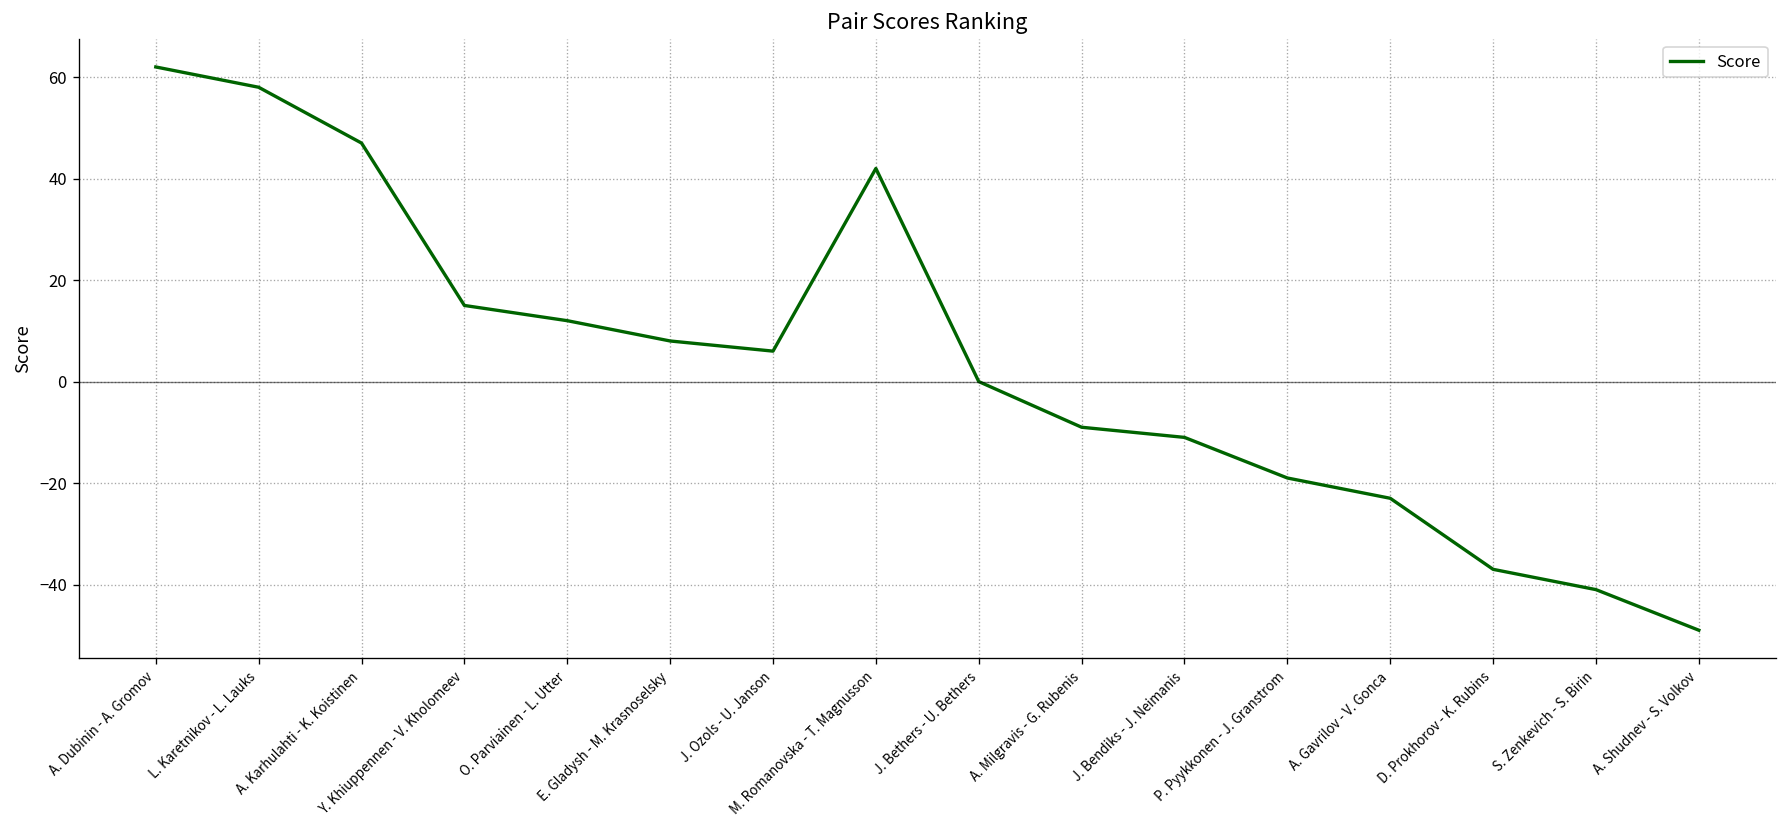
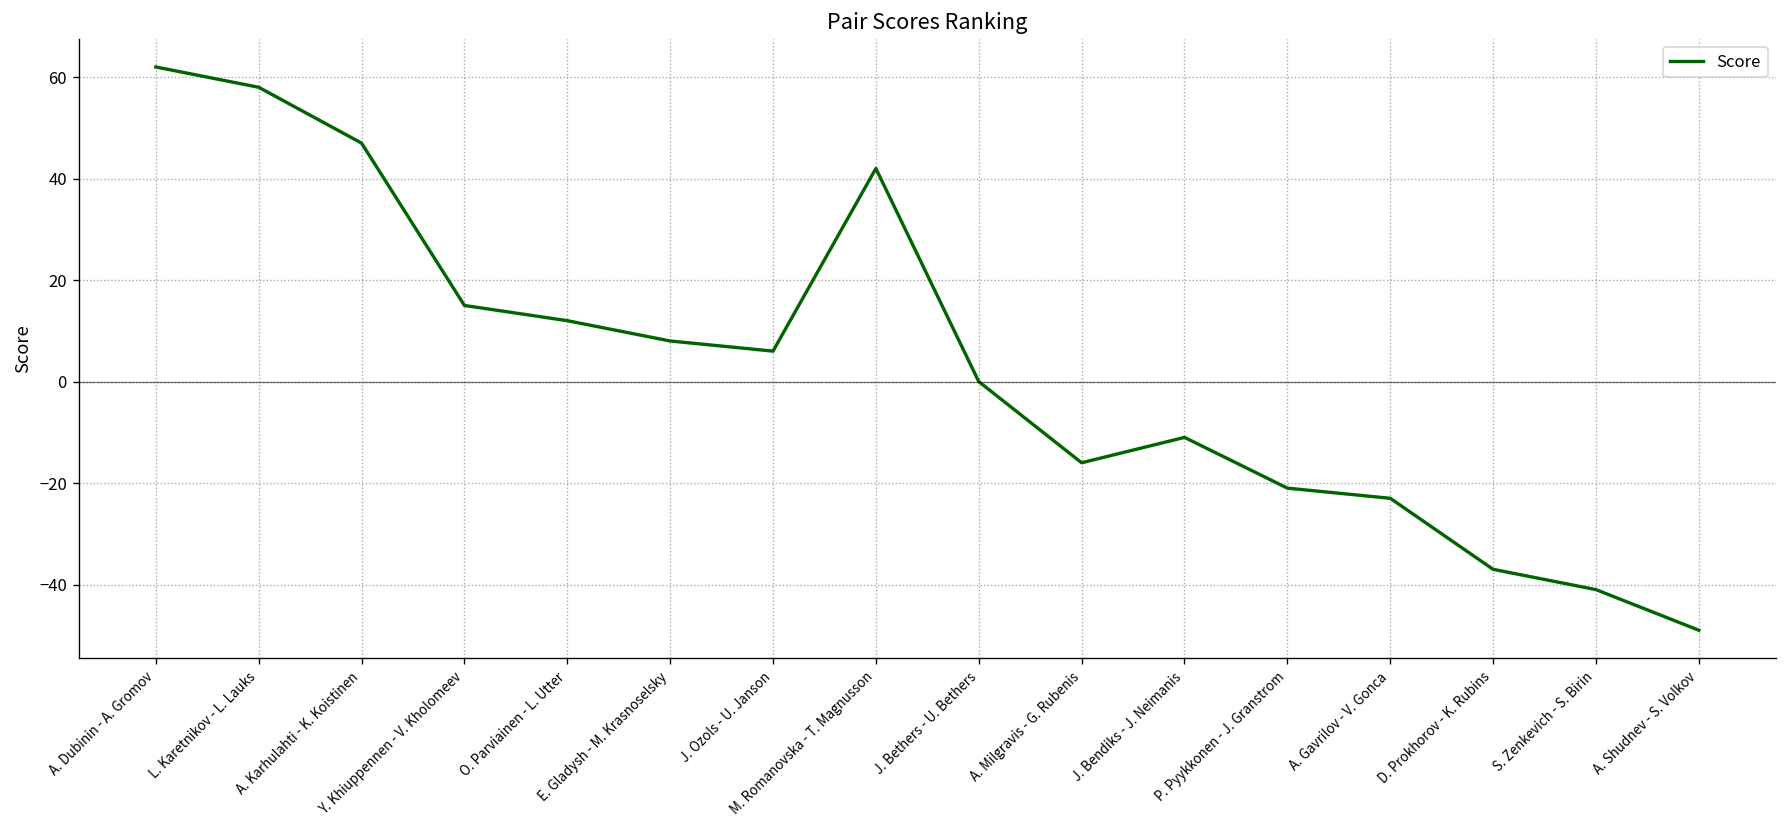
A. Milgravis - G. Rubenis: -9 -> -16
P. Pyykkonen - J. Granstrom: -19 -> -21
